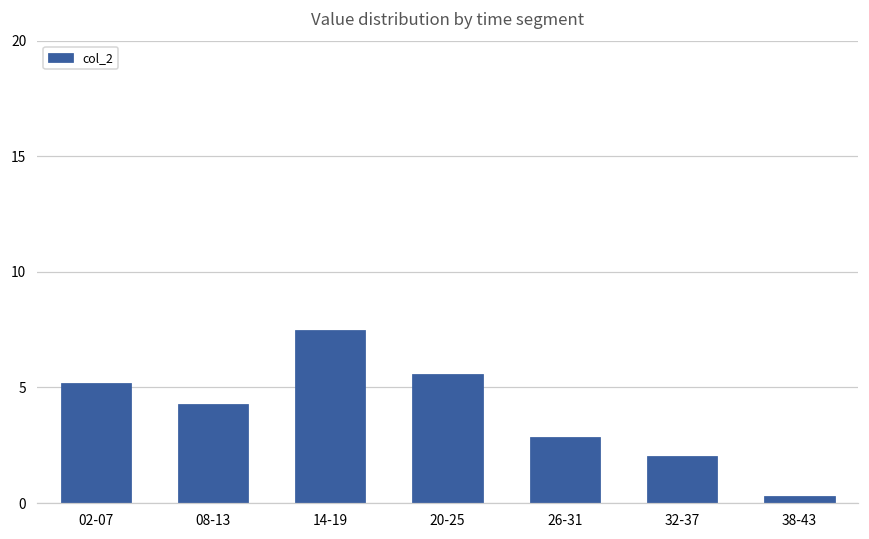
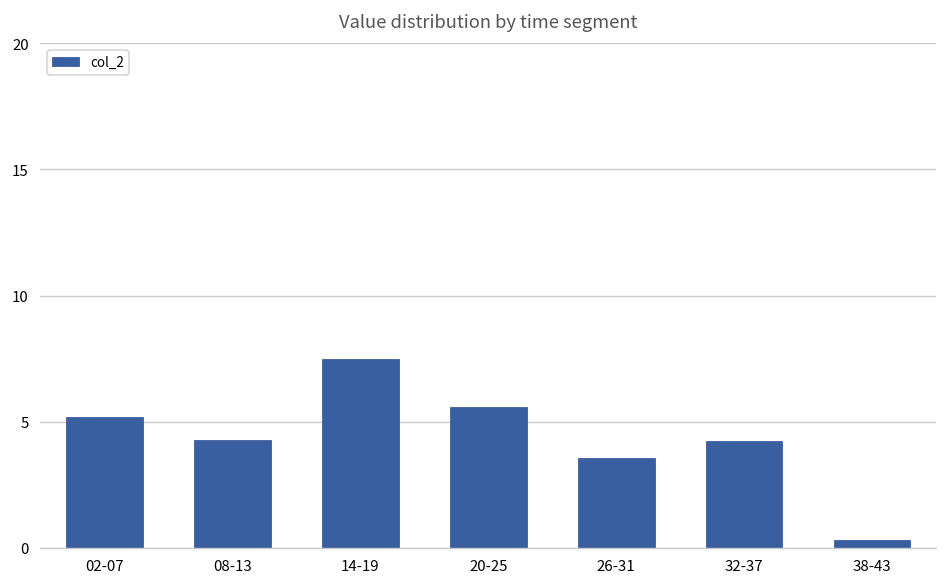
26-31: 2.8 -> 3.6
32-37: 2.1 -> 4.2
